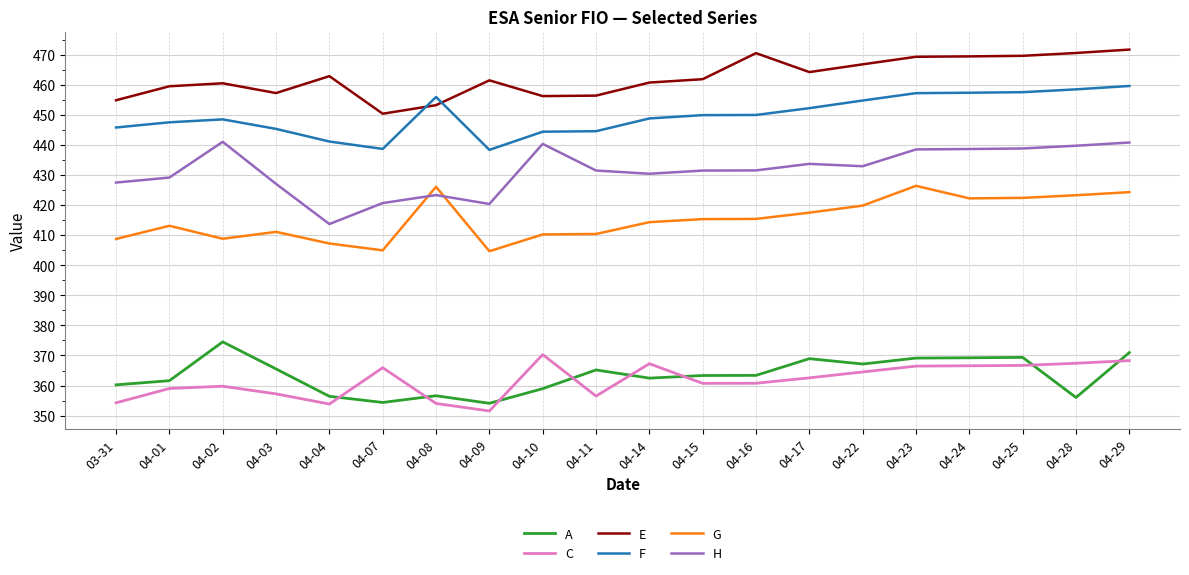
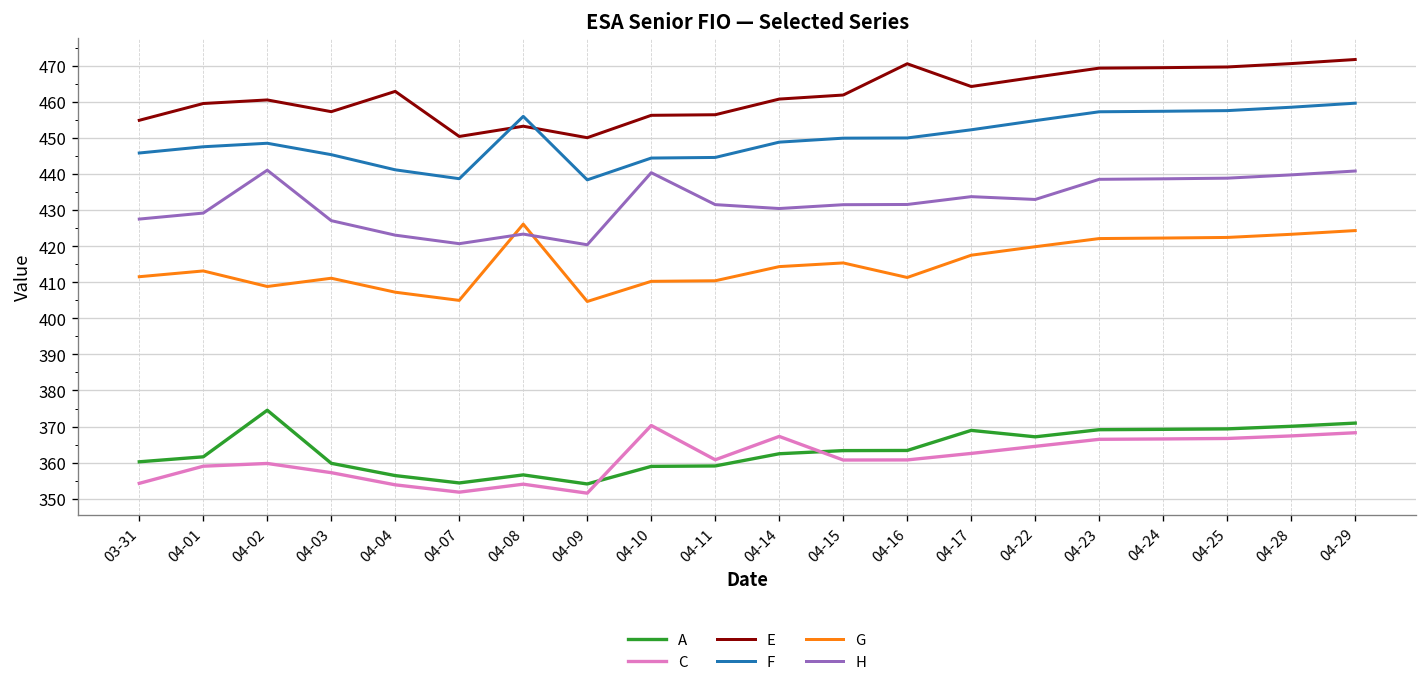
G, 03-31: 409 -> 412
A, 04-03: 366 -> 360
H, 04-04: 414 -> 423
C, 04-07: 366 -> 352
E, 04-09: 461 -> 450
A, 04-11: 365 -> 359
C, 04-11: 357 -> 361
G, 04-16: 415 -> 411
G, 04-23: 426 -> 422
A, 04-28: 356 -> 370
